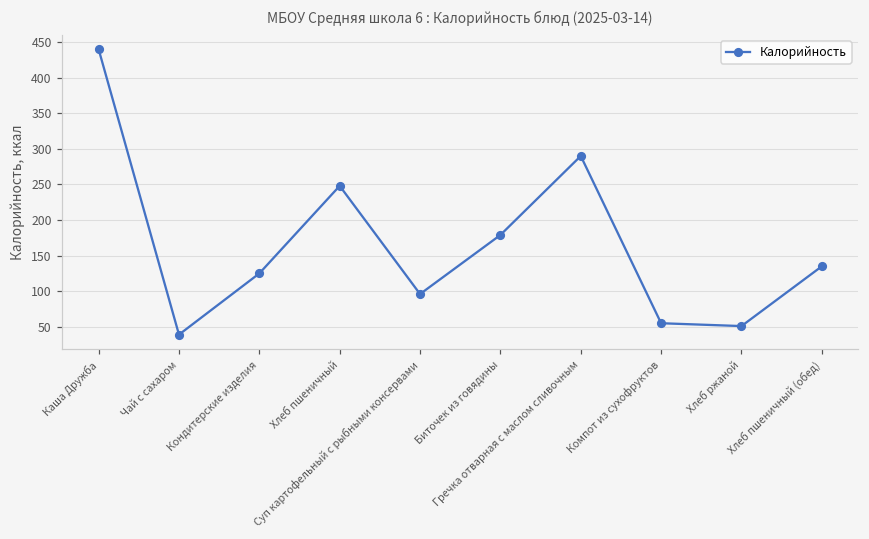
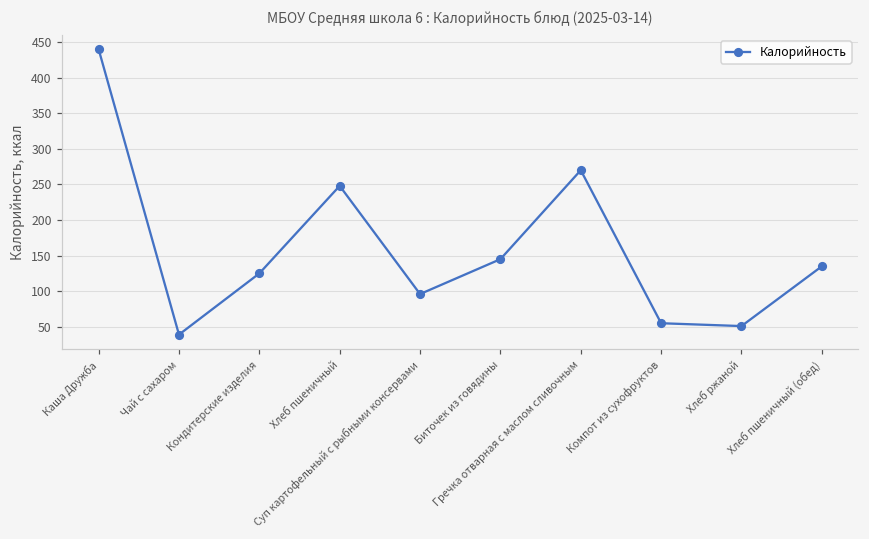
Биточек из говядины: 180 -> 150
Гречка отварная с маслом сливочным: 290 -> 270
